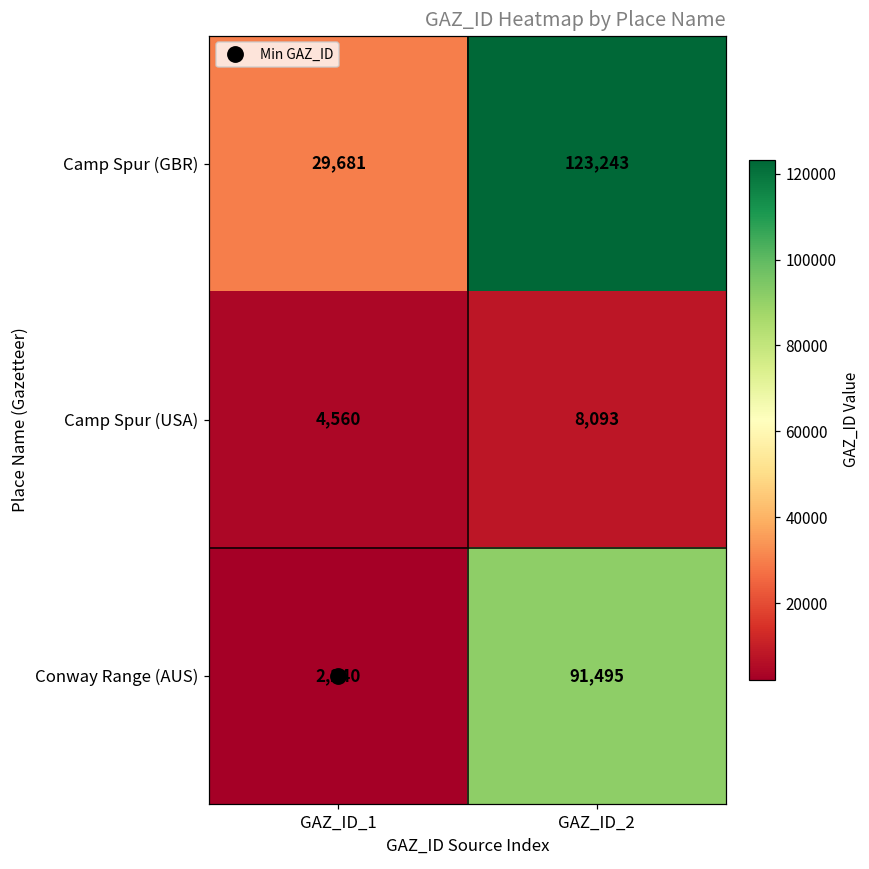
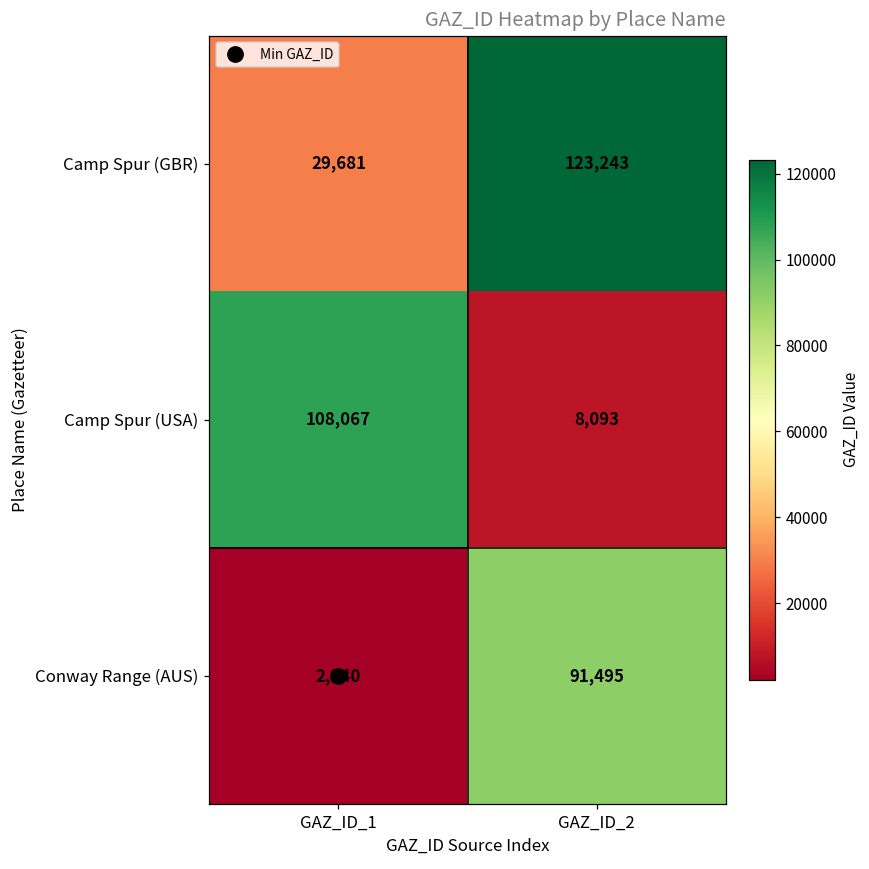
Camp Spur (USA), GAZ_ID_1: 4,560 -> 108,067
